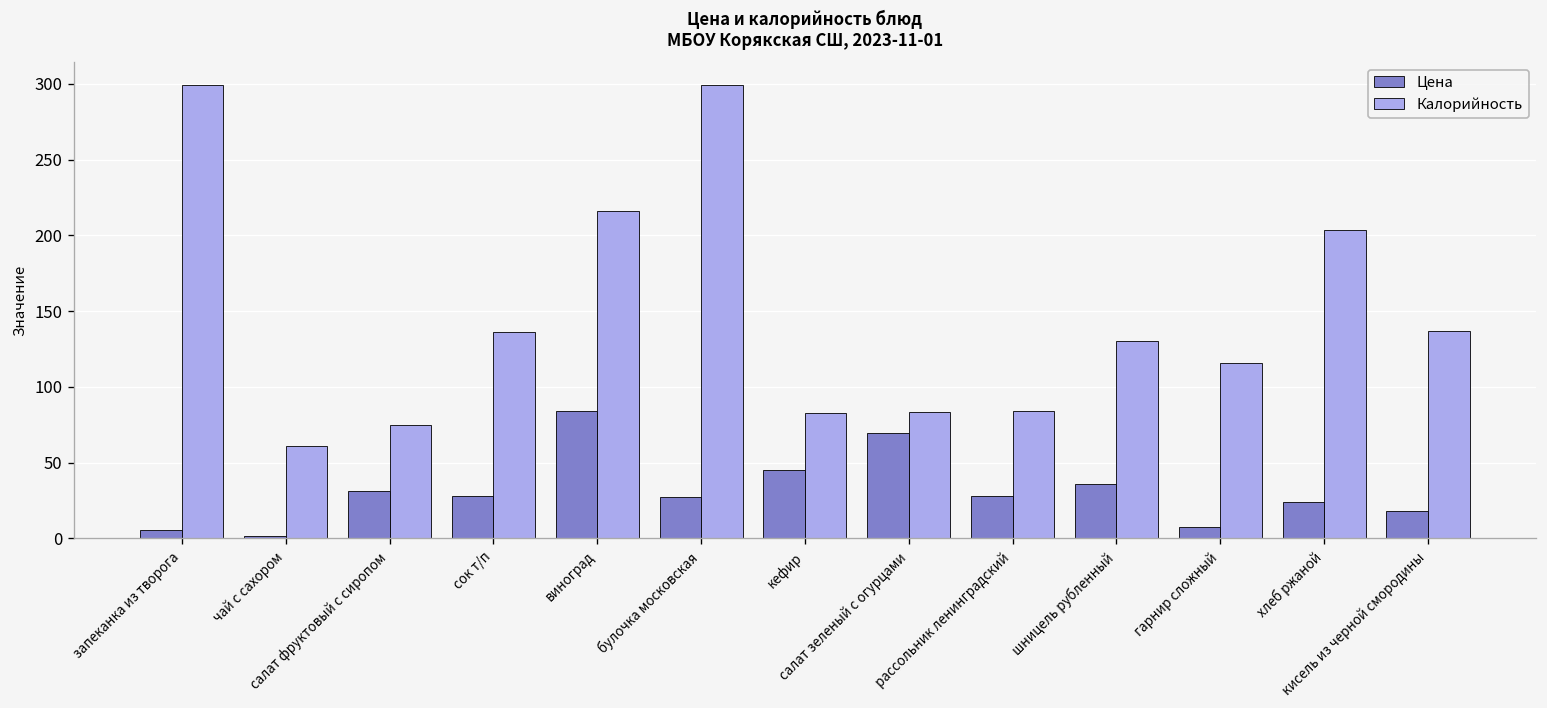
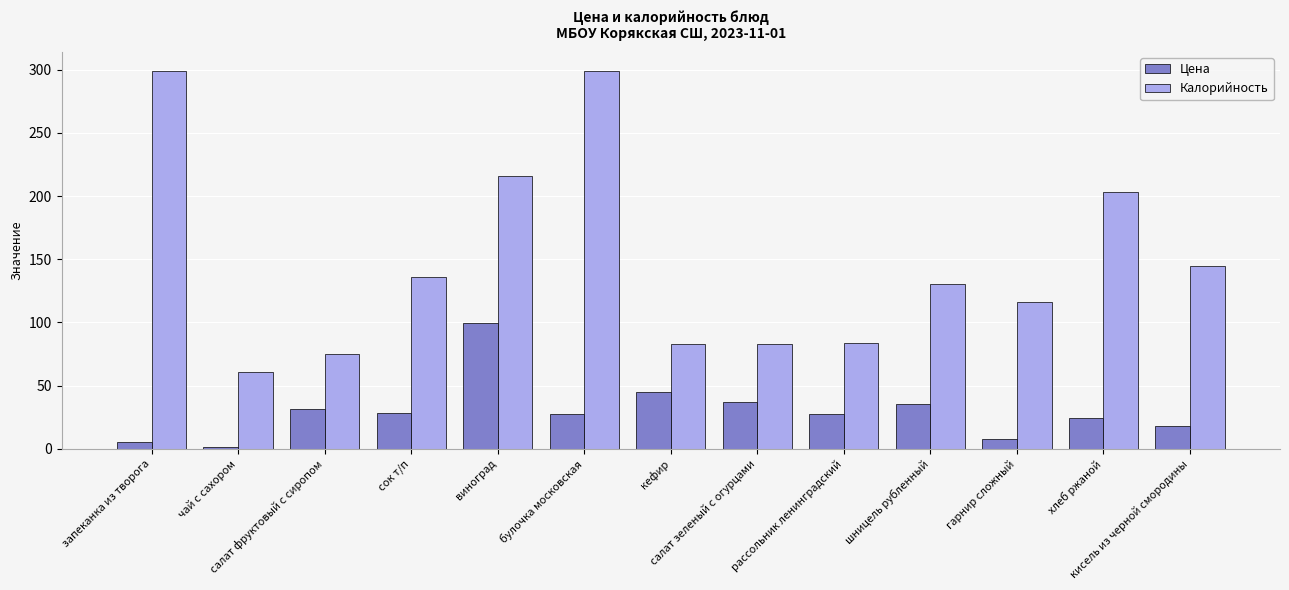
Цена, виноград: 84 -> 100
Цена, салат зеленый с огурцами: 70 -> 37
Калорийность, кисель из черной смородины: 137 -> 144
